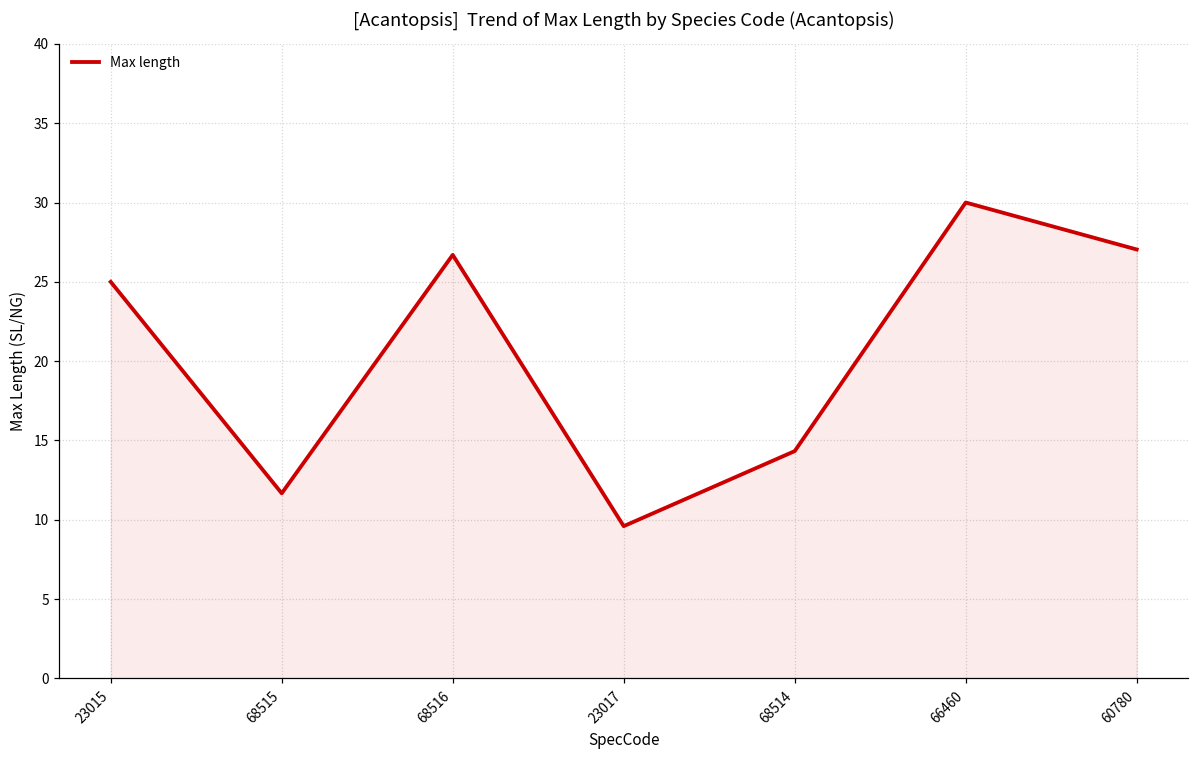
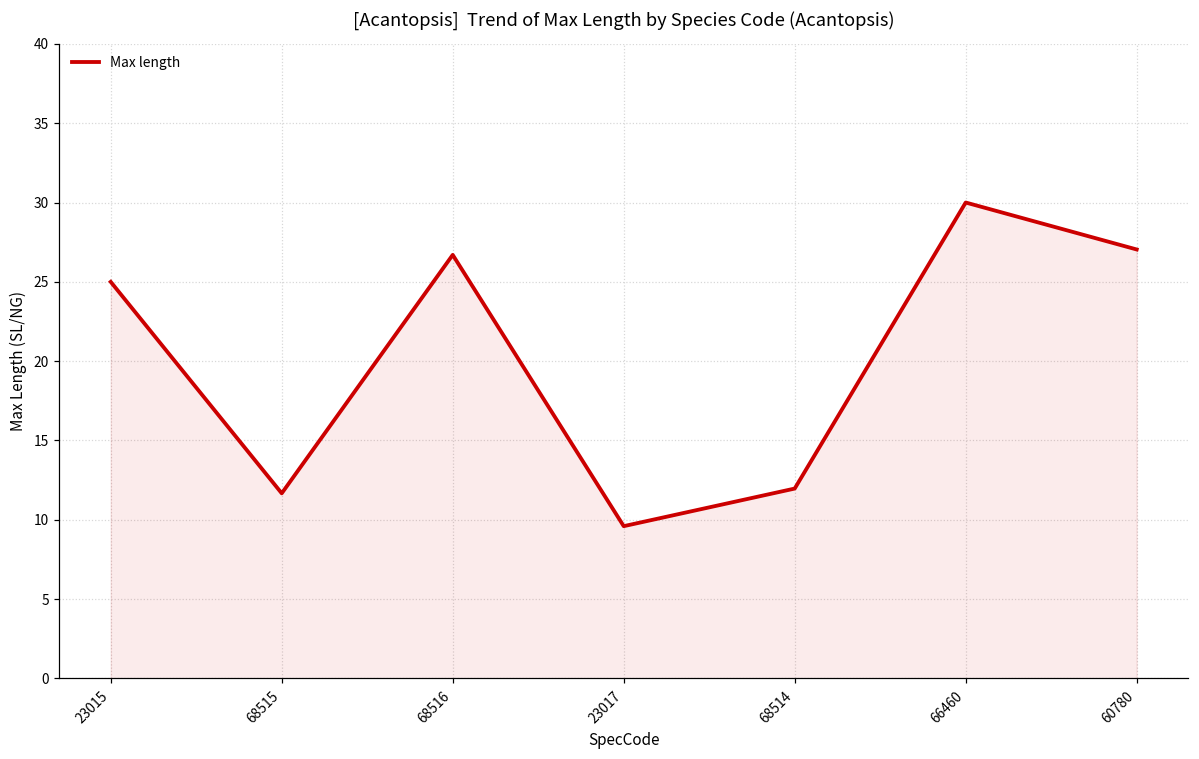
68514: 14.3 -> 12.0
